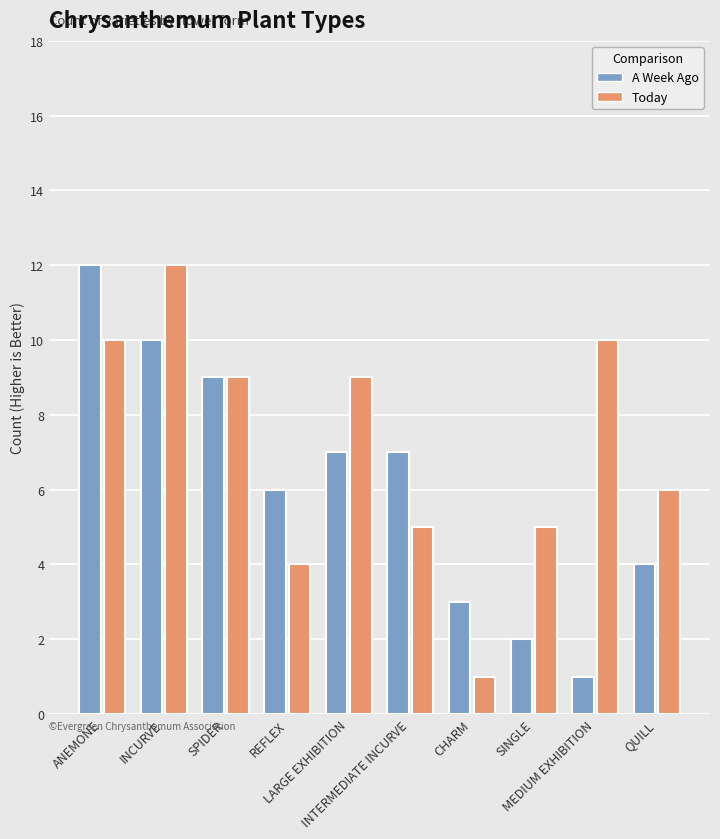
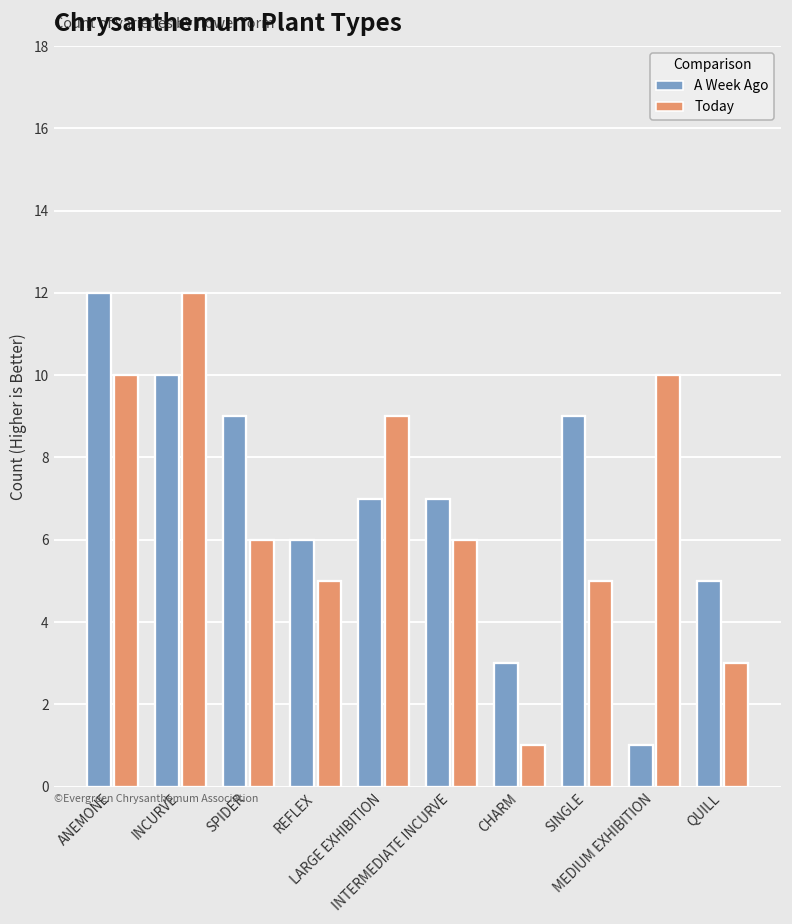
Today, SPIDER: 9 -> 6
Today, REFLEX: 4 -> 5
Today, INTERMEDIATE INCURVE: 5 -> 6
A Week Ago, SINGLE: 2 -> 9
A Week Ago, QUILL: 4 -> 5
Today, QUILL: 6 -> 3
